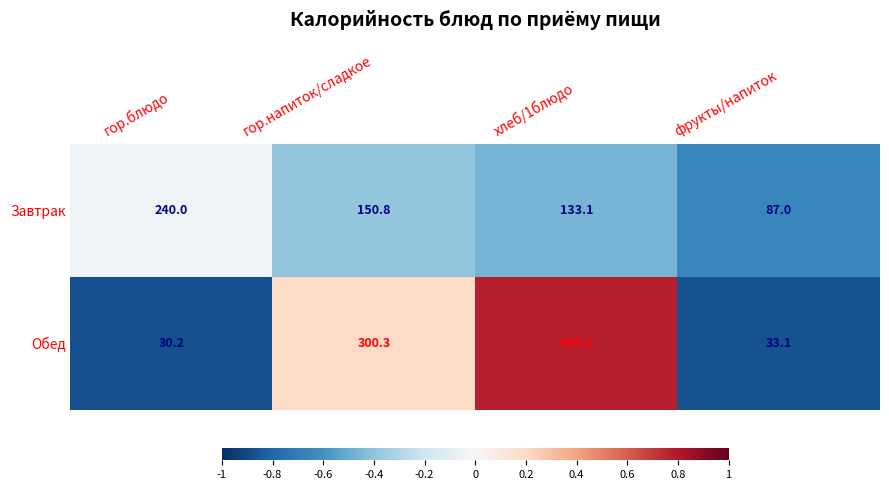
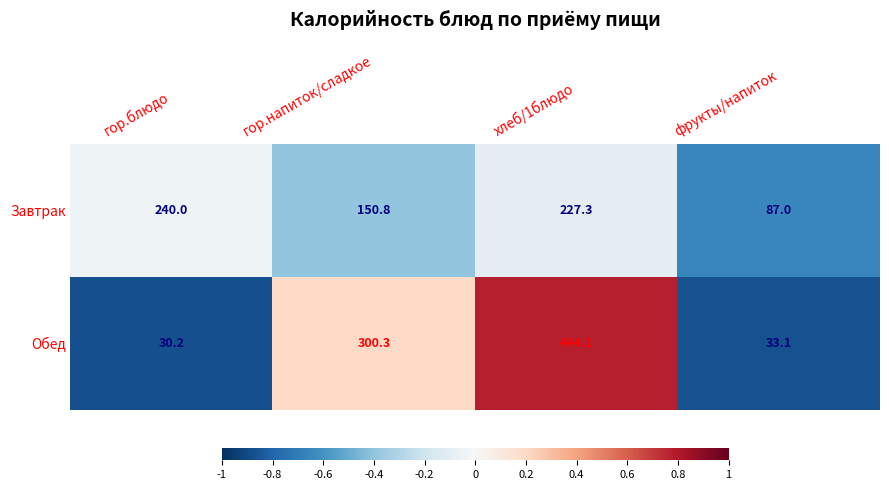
Завтрак, хлеб/1блюдо: 133.1 -> 227.3
